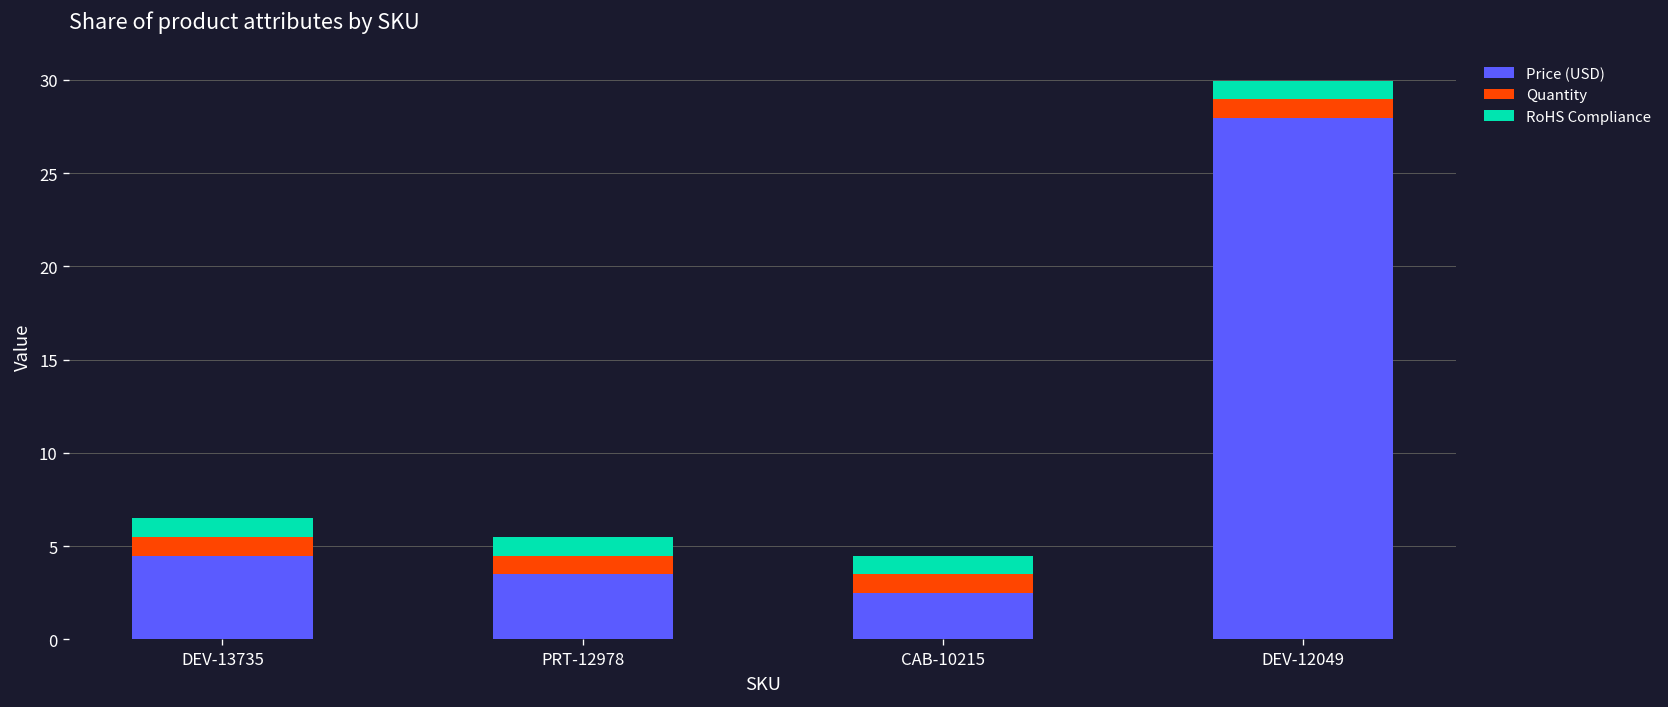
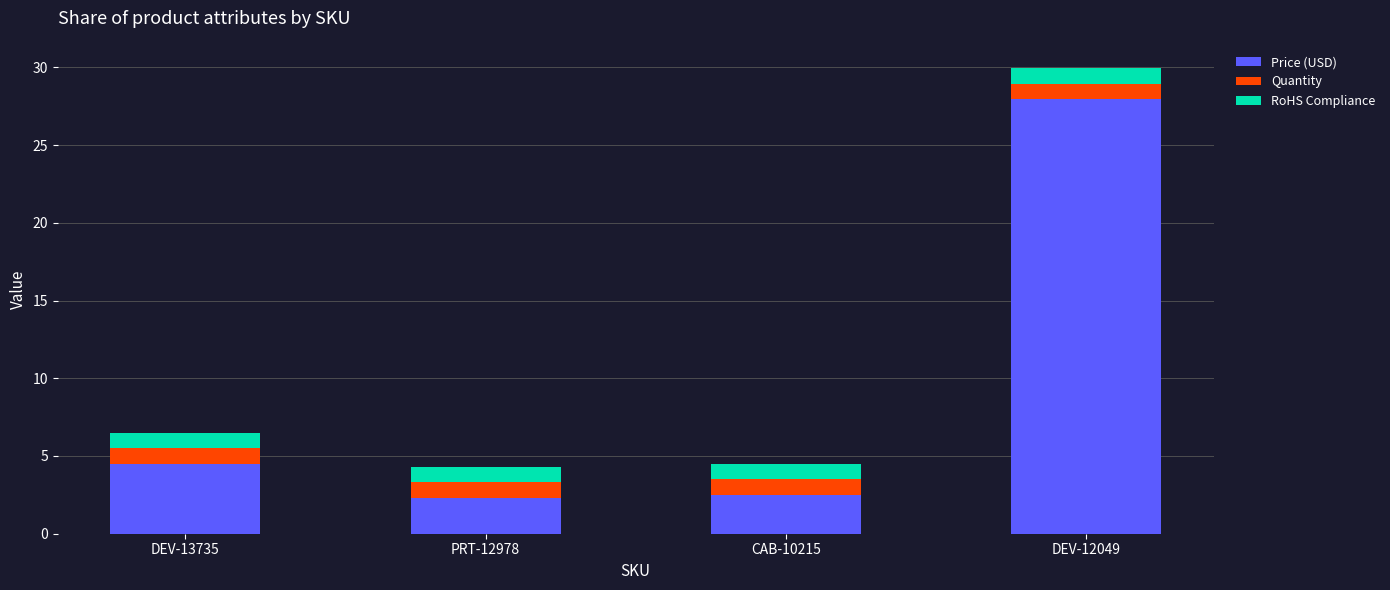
Price (USD), PRT-12978: 3.5 -> 2.3
